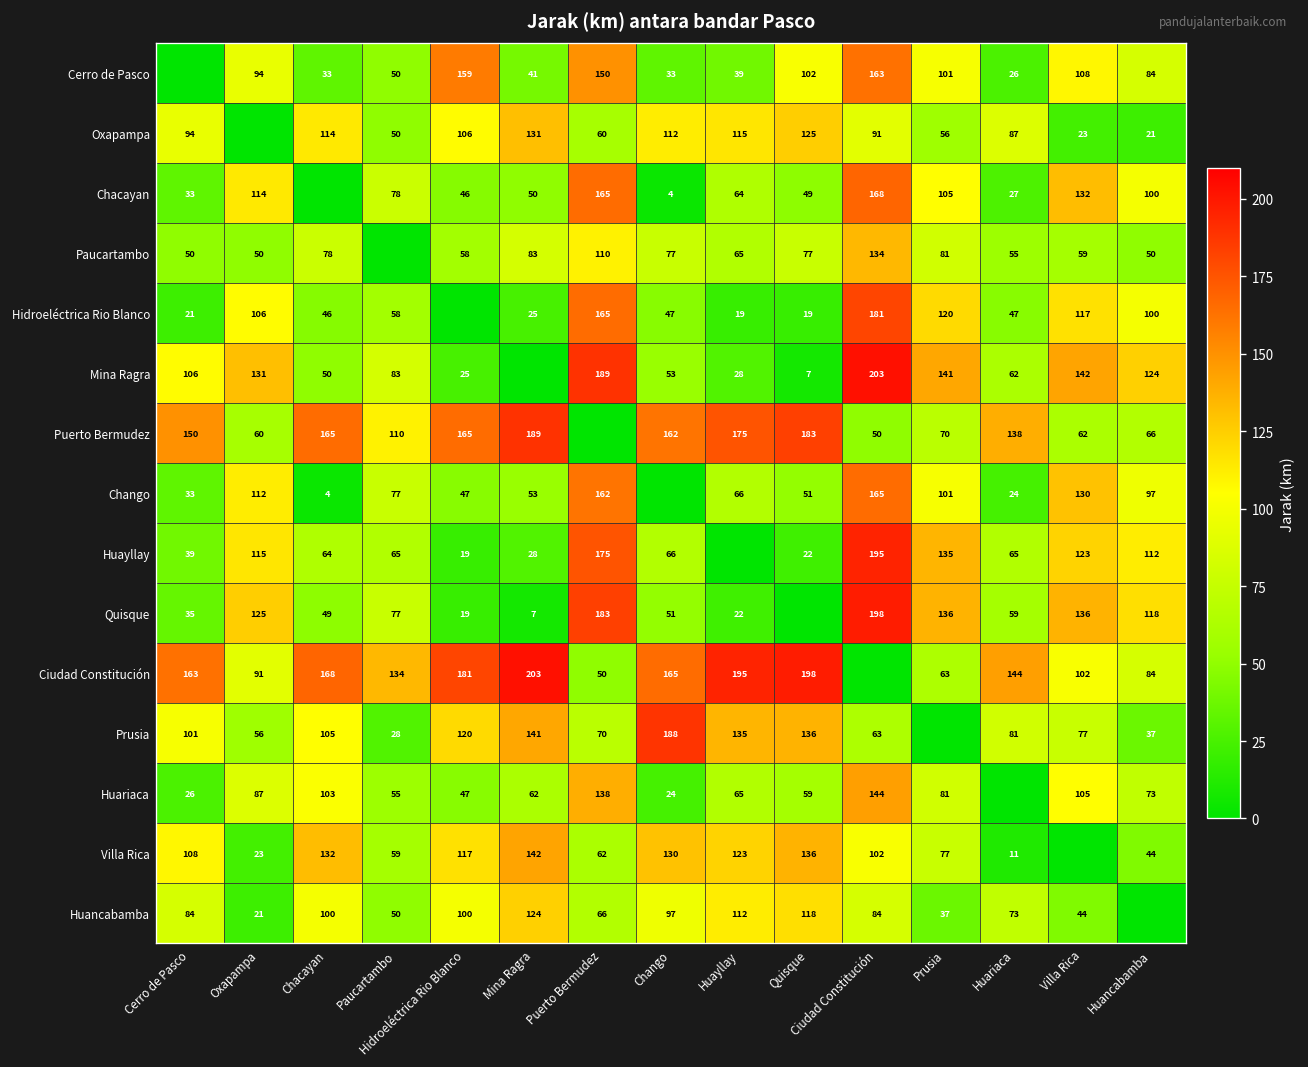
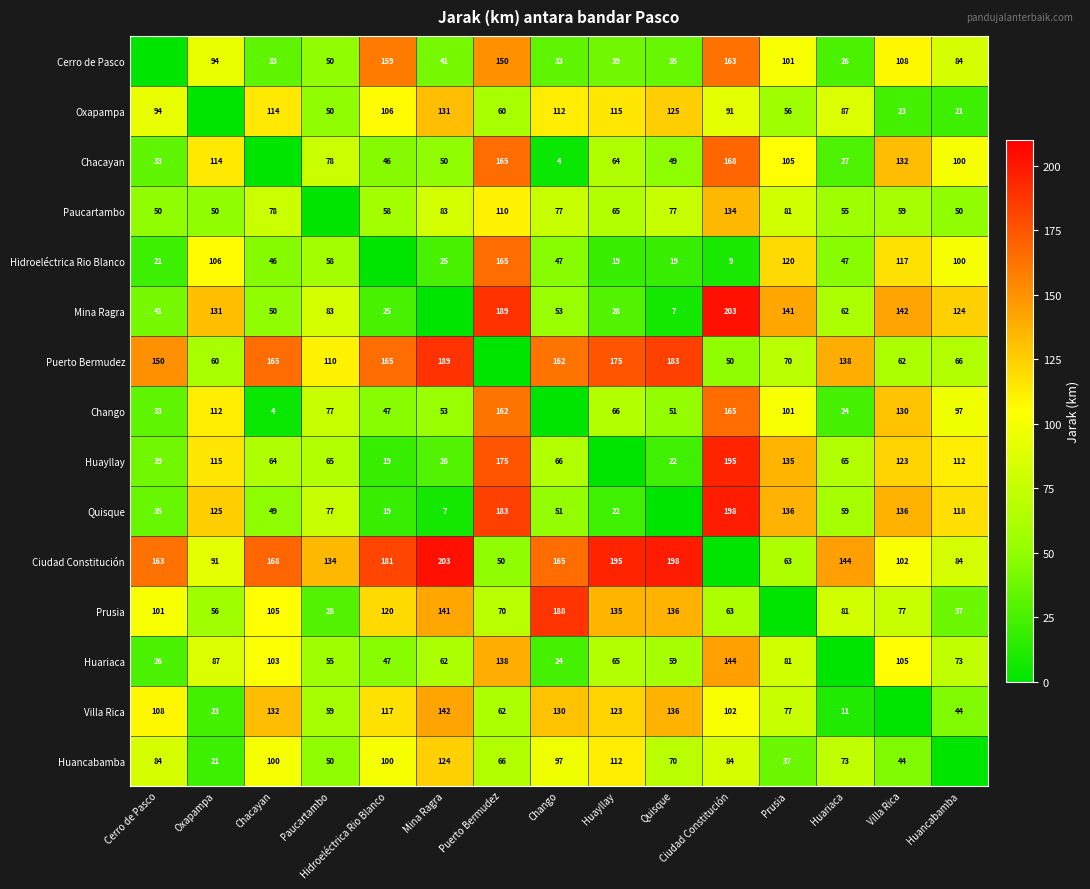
Cerro de Pasco, Quisque: 102 -> 35
Hidroeléctrica Rio Blanco, Ciudad Constitución: 181 -> 9
Mina Ragra, Cerro de Pasco: 106 -> 41
Huancabamba, Quisque: 118 -> 70
